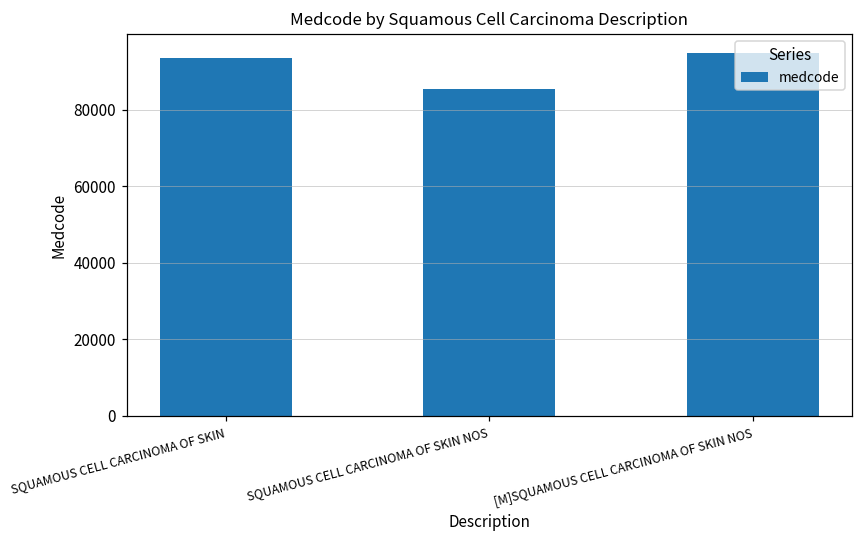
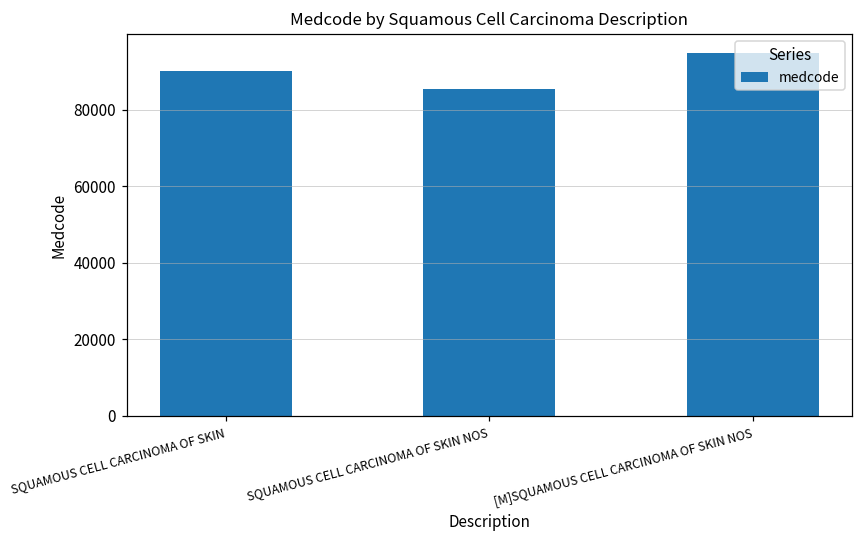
SQUAMOUS CELL CARCINOMA OF SKIN: 93000 -> 90000
